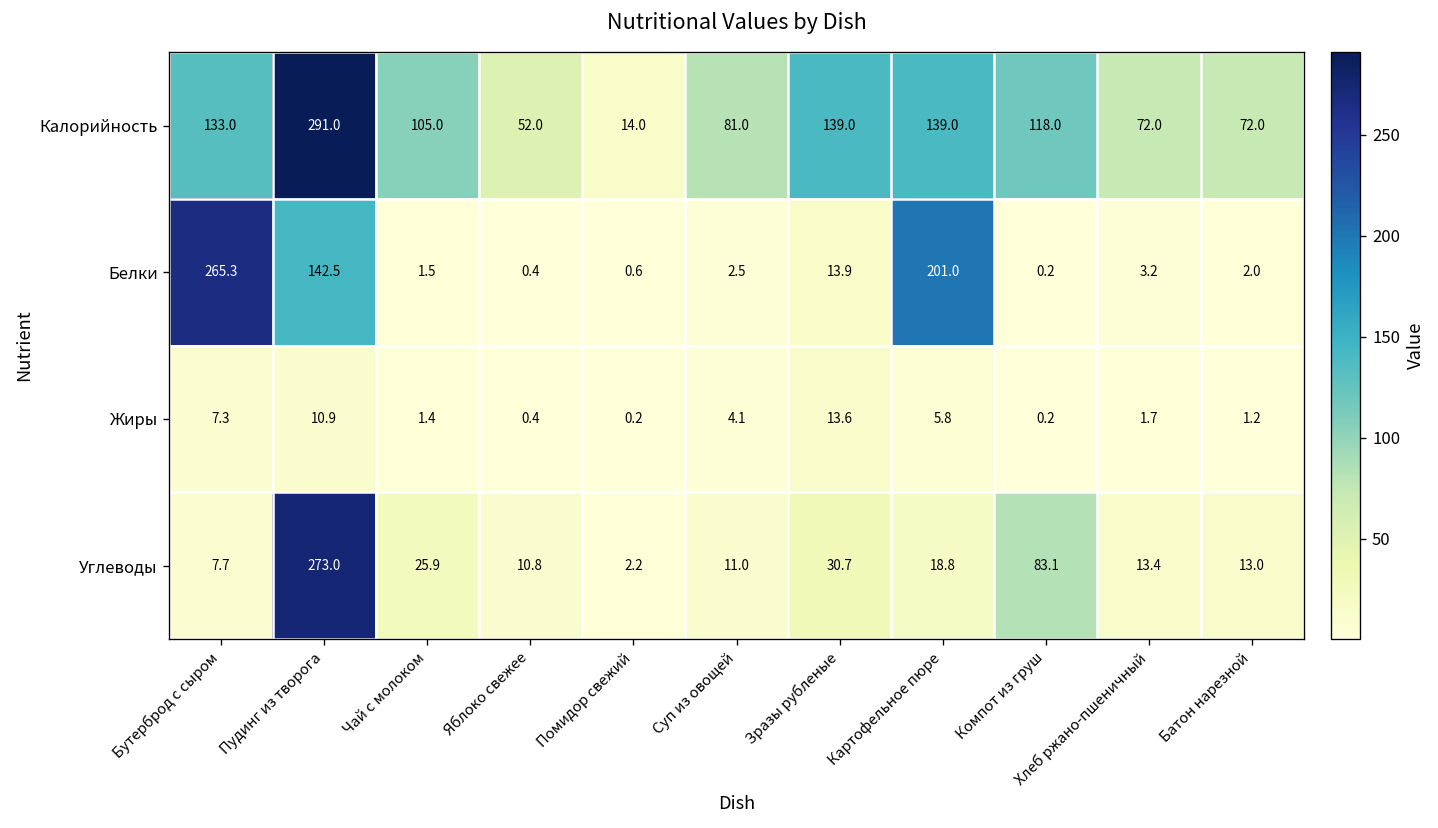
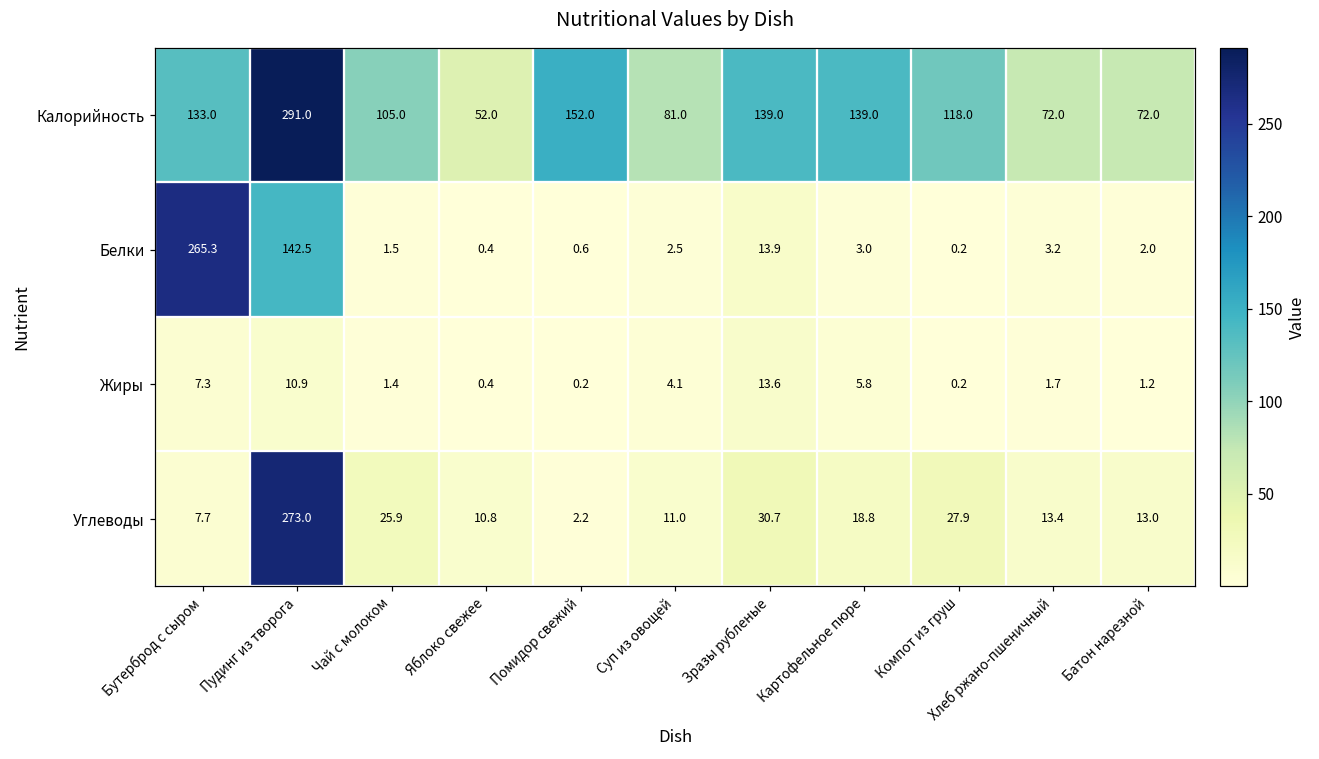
Калорийность, Помидор свежий: 14.0 -> 152.0
Белки, Картофельное пюре: 201.0 -> 3.0
Углеводы, Компот из груш: 83.1 -> 27.9
